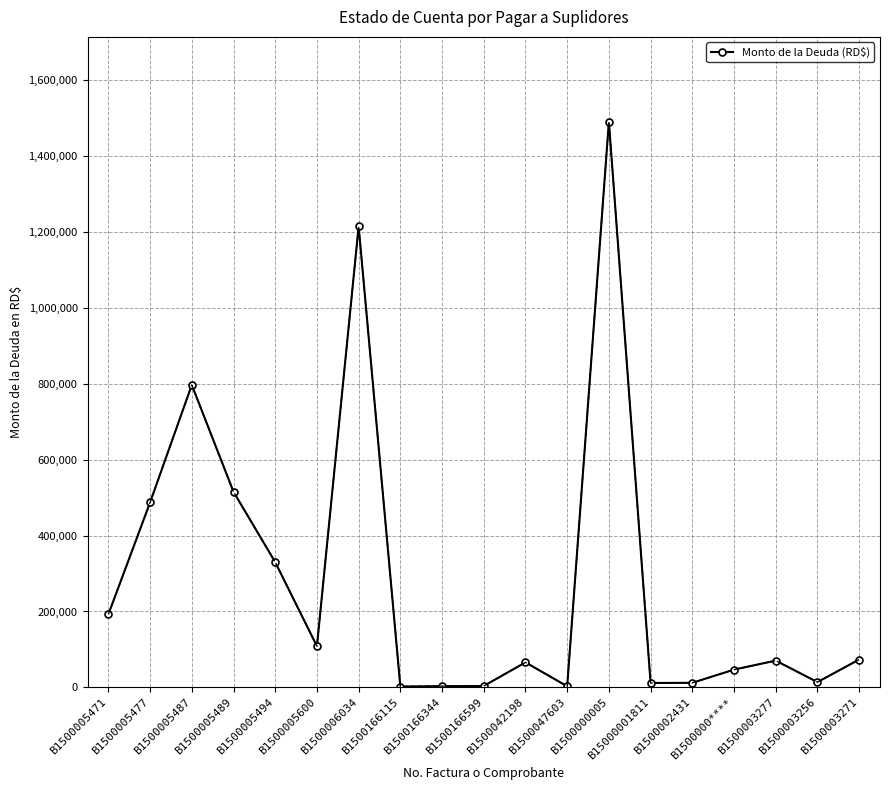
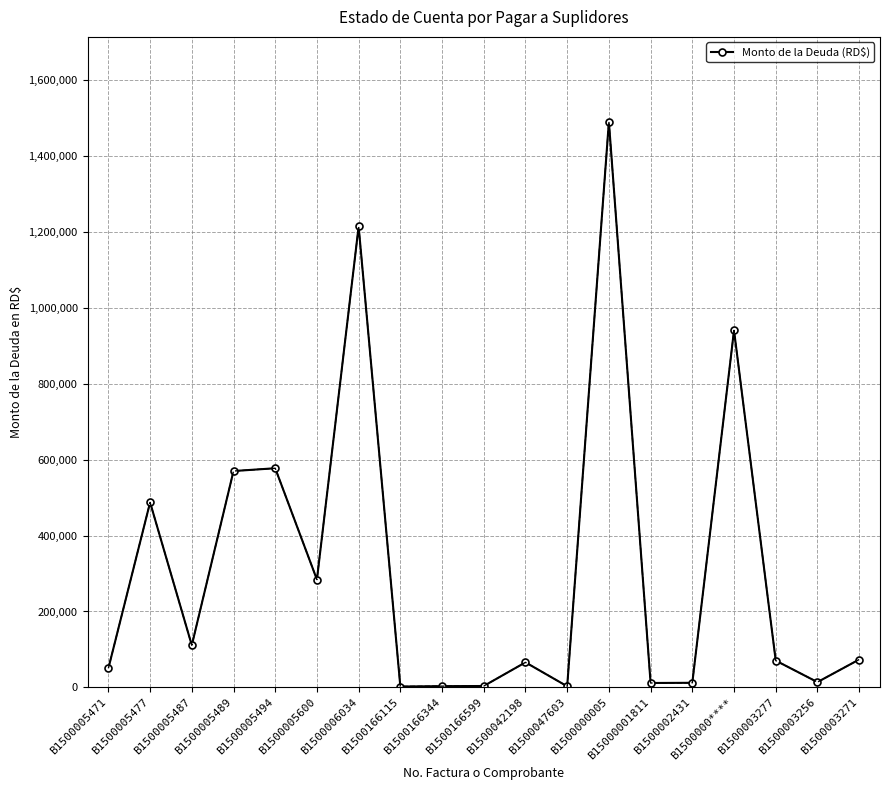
B1500005471: 190,000 -> 50,000
B1500005487: 800,000 -> 110,000
B1500005489: 520,000 -> 570,000
B1500005494: 330,000 -> 580,000
B1500005600: 110,000 -> 280,000
B1500000****: 50,000 -> 940,000
